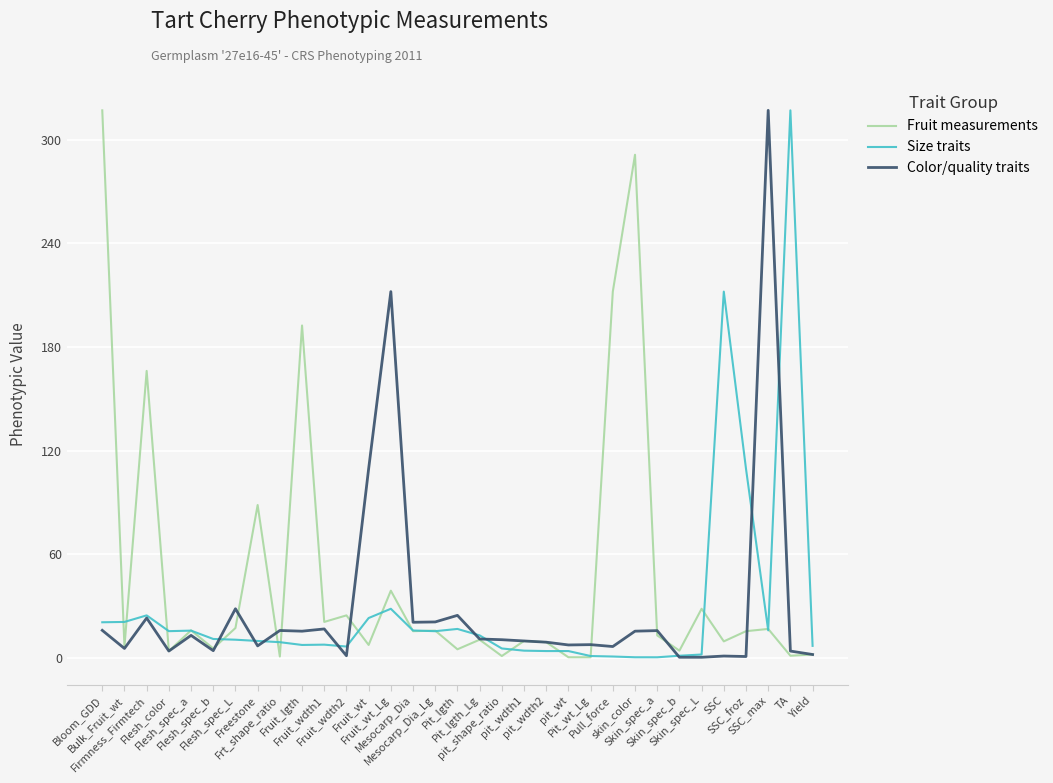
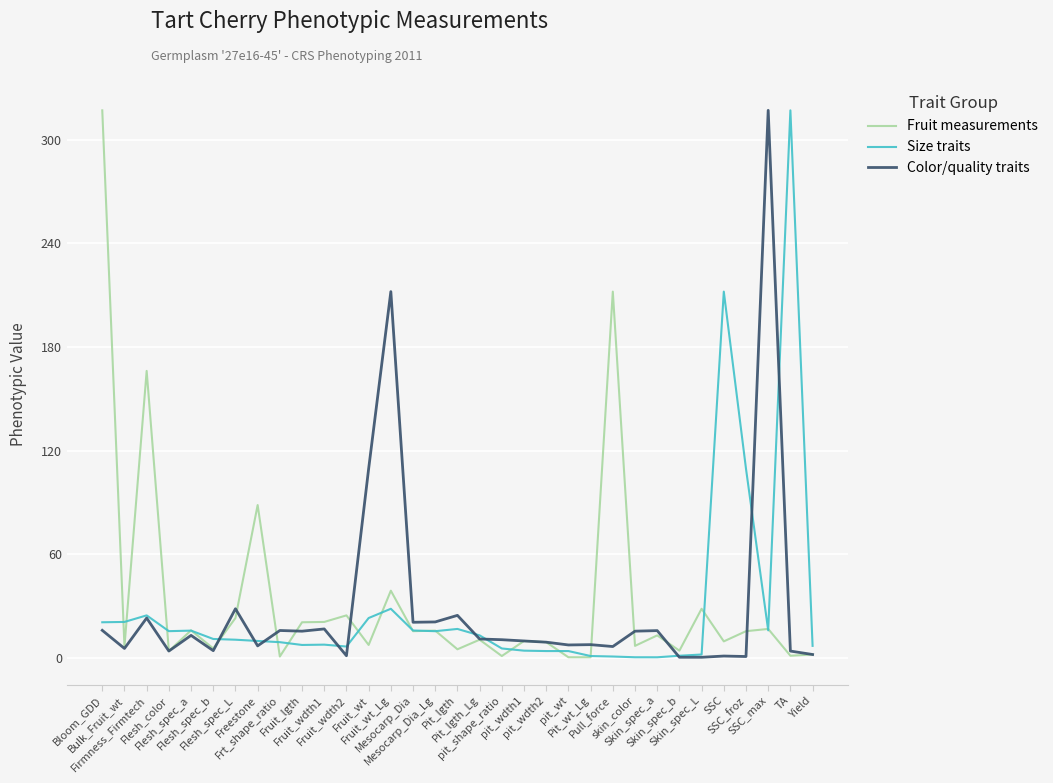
Fruit measurements, Flesh_spec_L: 17 -> 23
Fruit measurements, Fruit_lgth: 192 -> 21
Fruit measurements, skin_color: 291 -> 7
